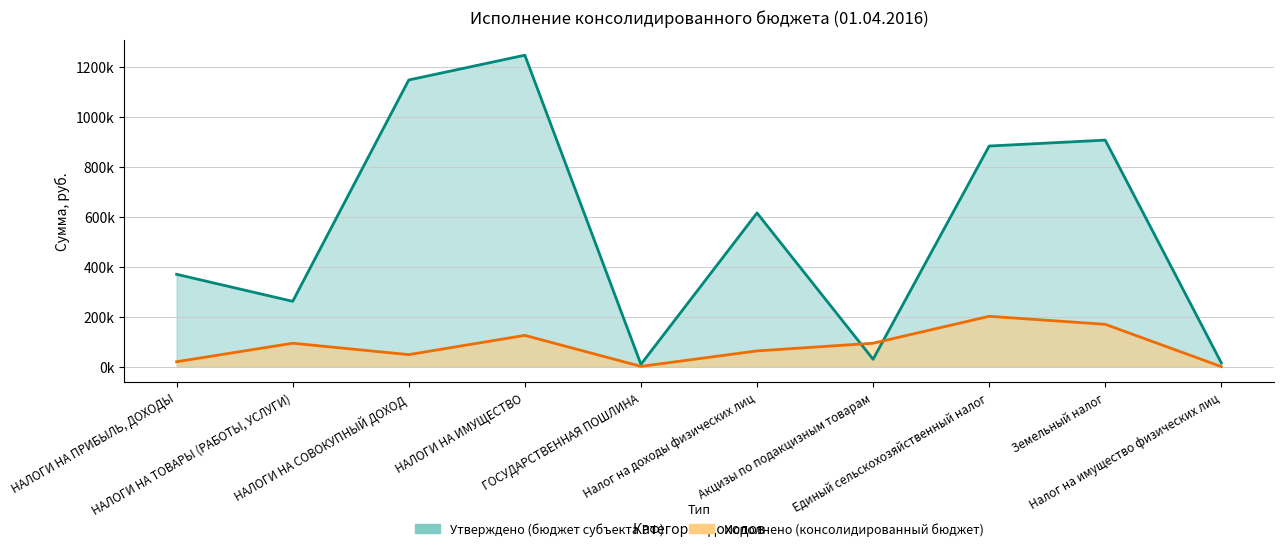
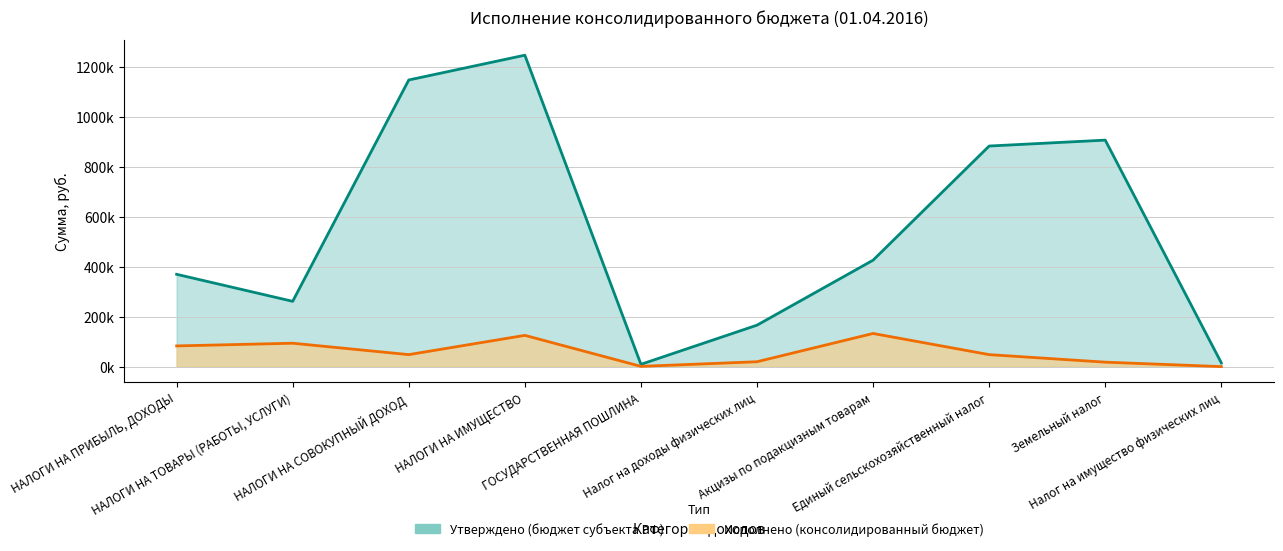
Исполнено (консолидированный бюджет), НАЛОГИ НА ПРИБЫЛЬ, ДОХОДЫ: 20000 -> 80000
Утверждено (бюджет субъекта РФ), Налог на доходы физических лиц: 620000 -> 170000
Исполнено (консолидированный бюджет), Налог на доходы физических лиц: 60000 -> 20000
Утверждено (бюджет субъекта РФ), Акцизы по подакцизным товарам: 30000 -> 430000
Исполнено (консолидированный бюджет), Акцизы по подакцизным товарам: 90000 -> 130000
Исполнено (консолидированный бюджет), Единый сельскохозяйственный налог: 200000 -> 50000
Исполнено (консолидированный бюджет), Земельный налог: 170000 -> 20000
